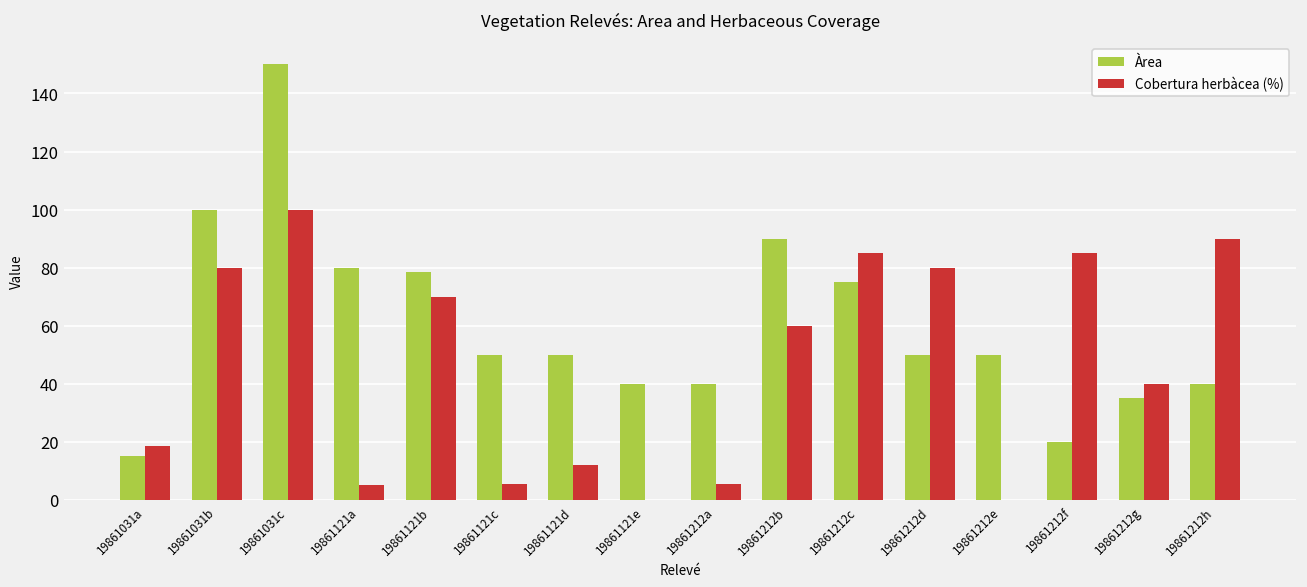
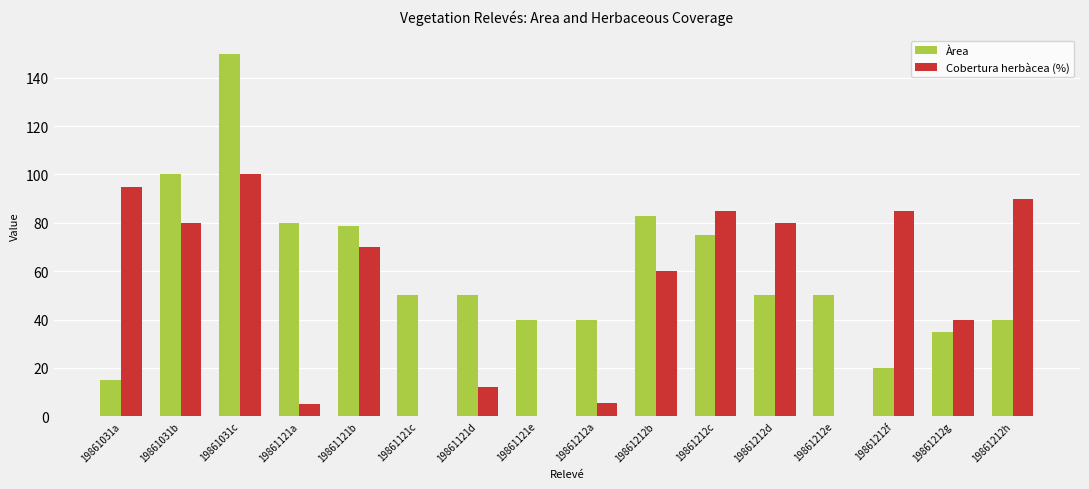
Cobertura herbàcea (%), 19861031a: 19 -> 95
Cobertura herbàcea (%), 19861121c: 6 -> 0
Àrea, 19861212b: 90 -> 83
